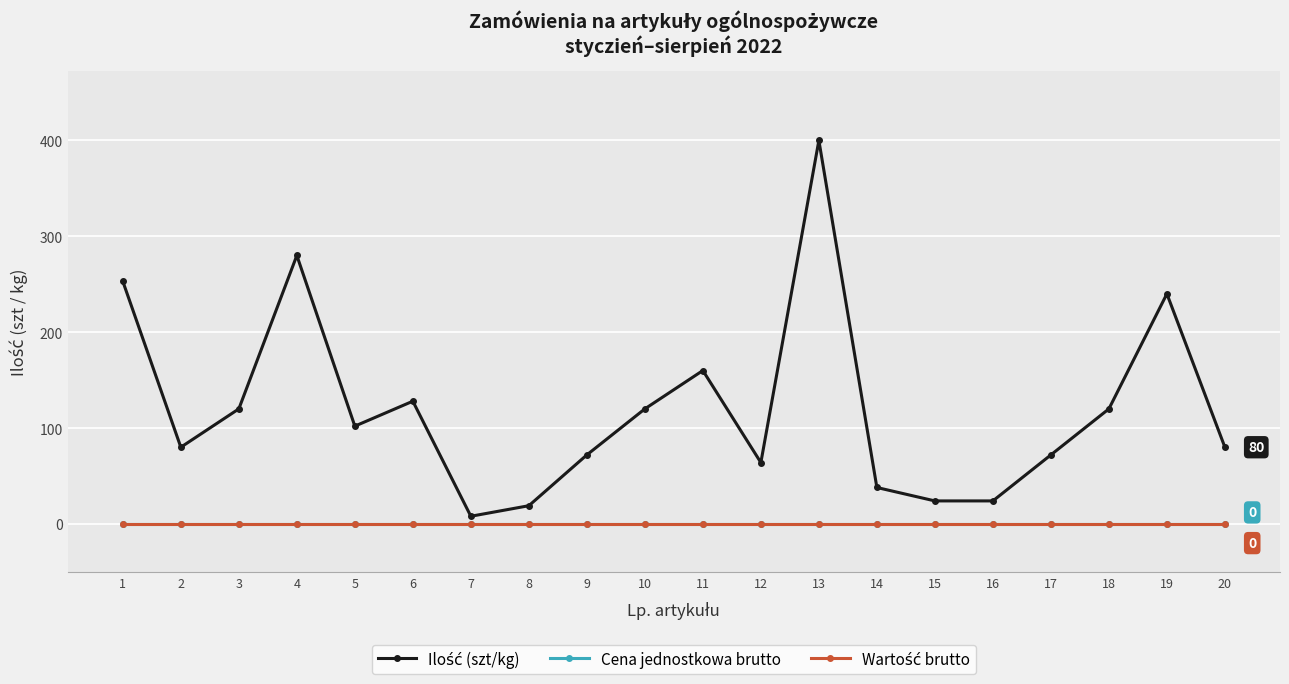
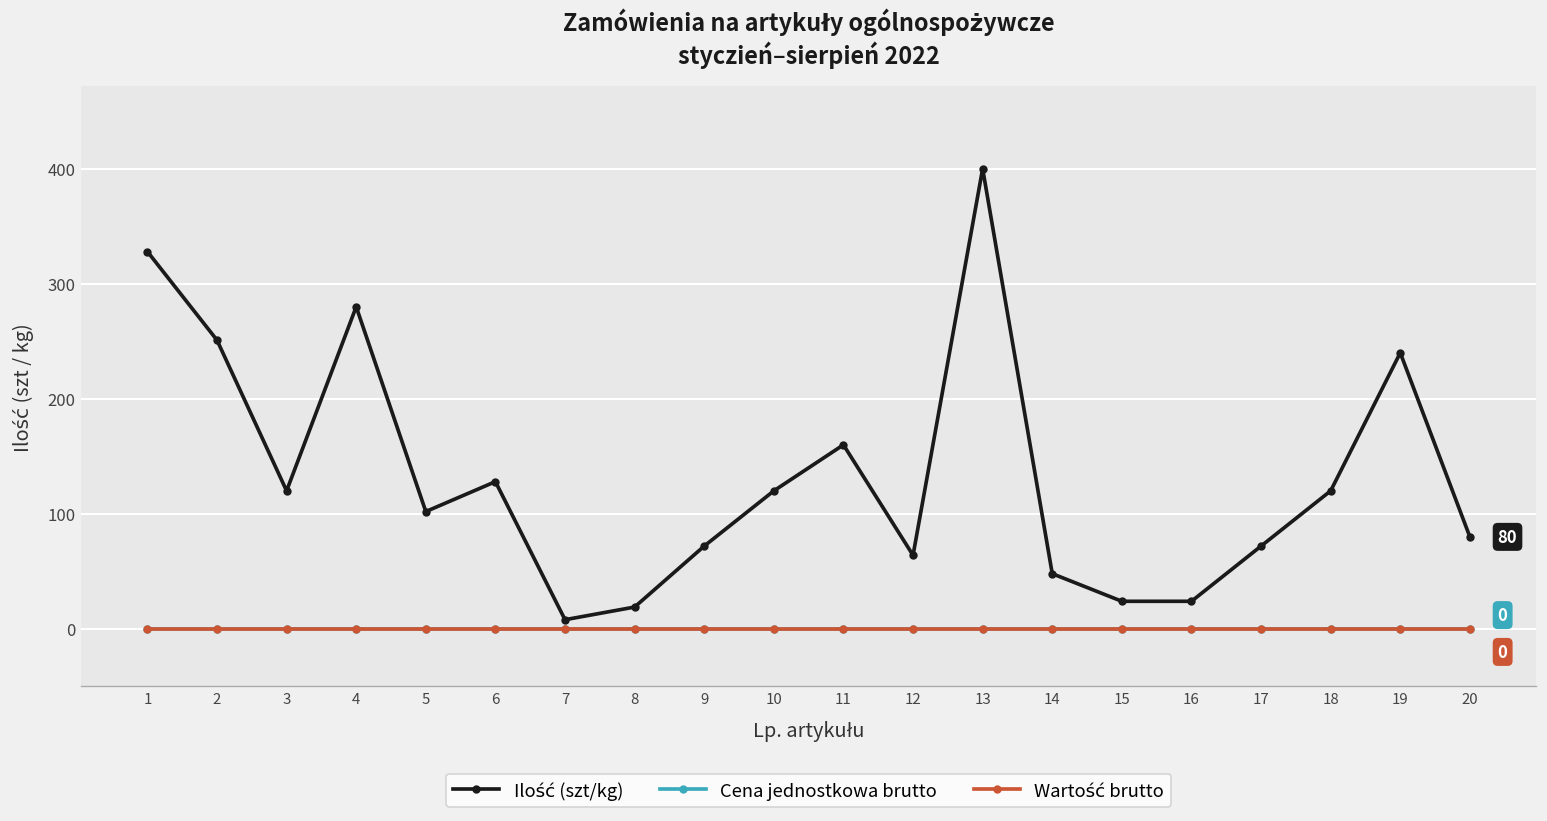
Ilość (szt/kg), 1: 250 -> 330
Ilość (szt/kg), 2: 80 -> 250
Ilość (szt/kg), 14: 40 -> 50
